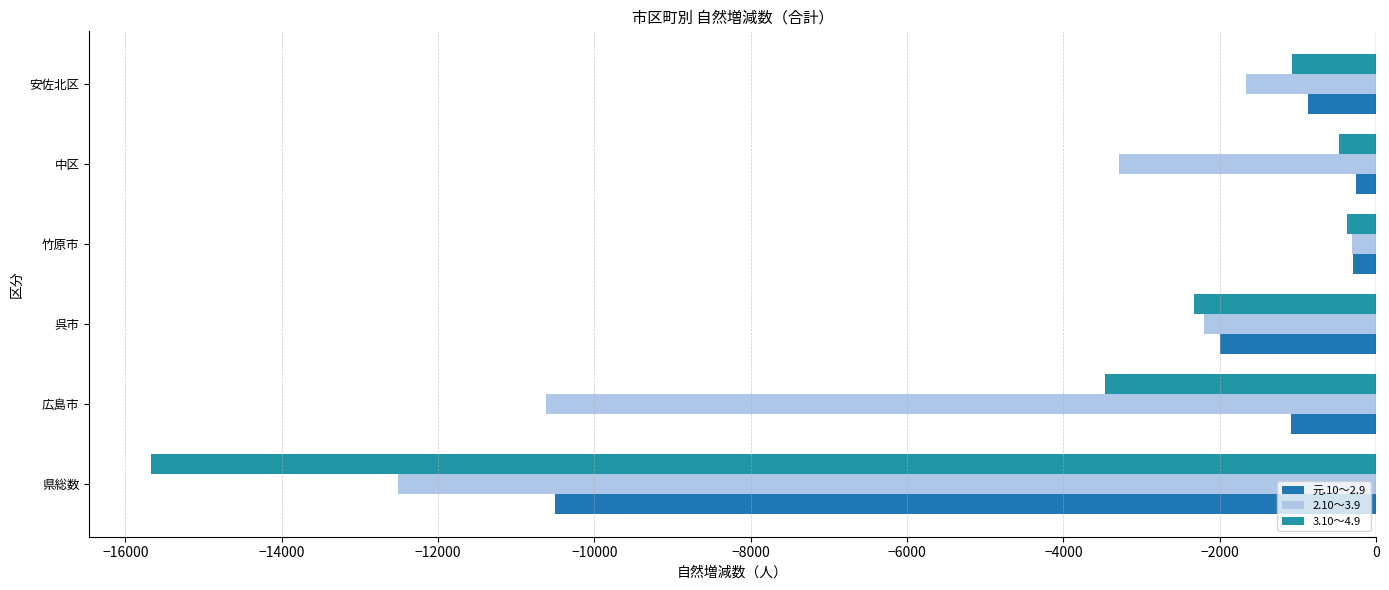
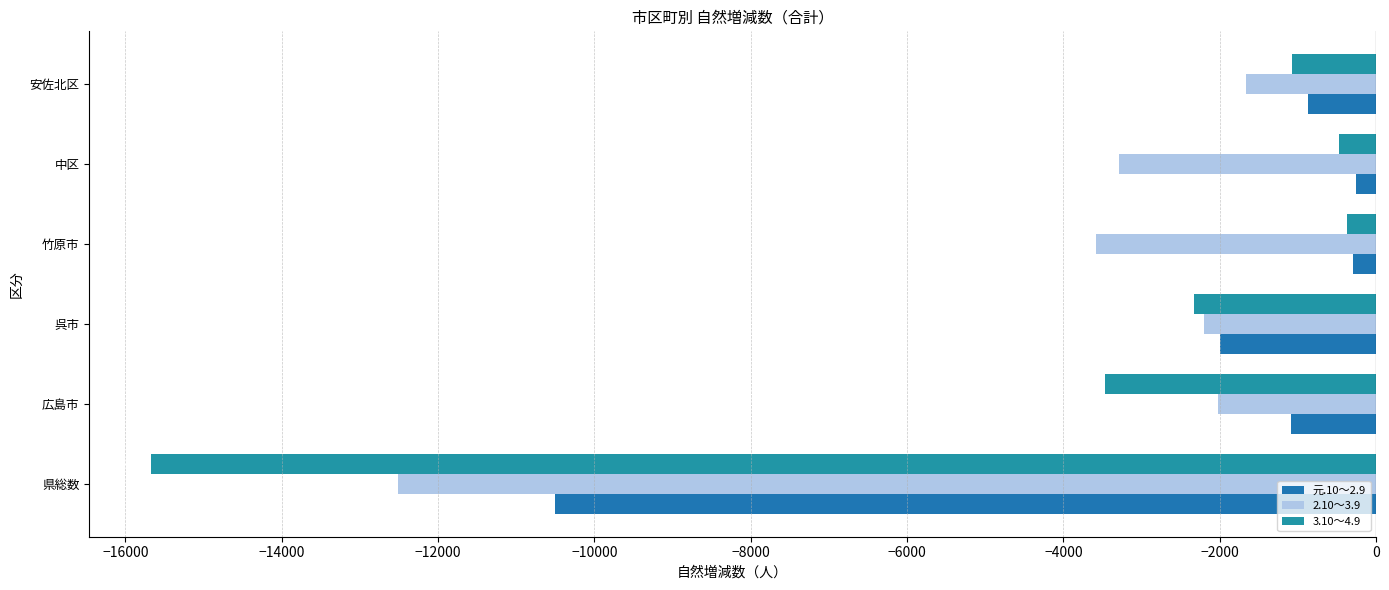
2.10～3.9, 竹原市: -300 -> -3600
2.10～3.9, 広島市: -10600 -> -2000
